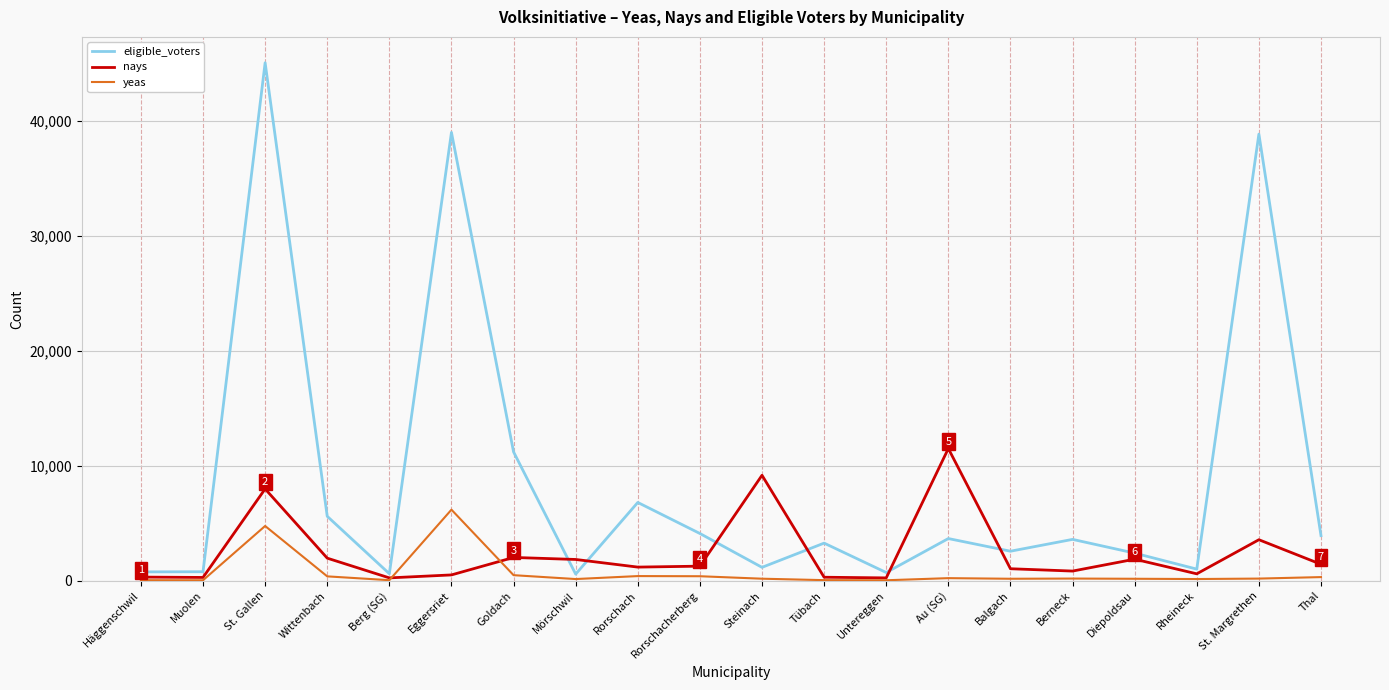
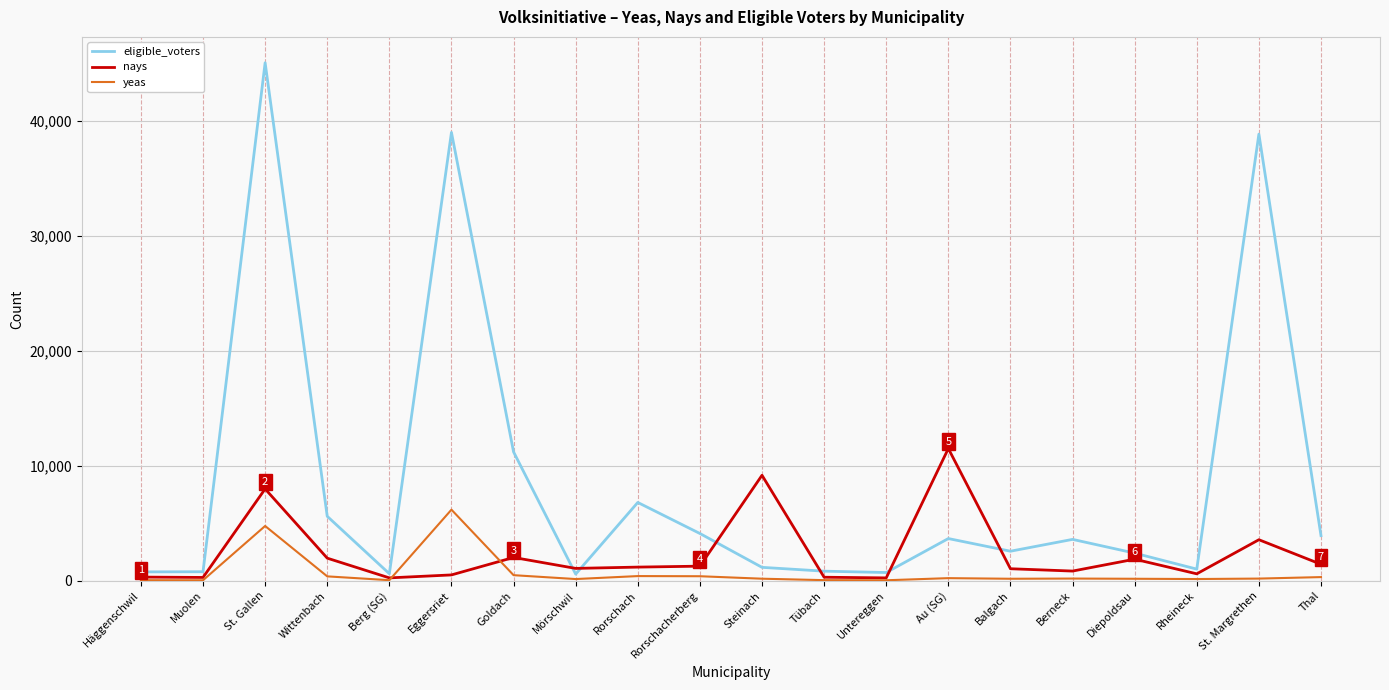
nays, Mörschwil: 1,900 -> 1,100
eligible_voters, Tübach: 3,300 -> 800
